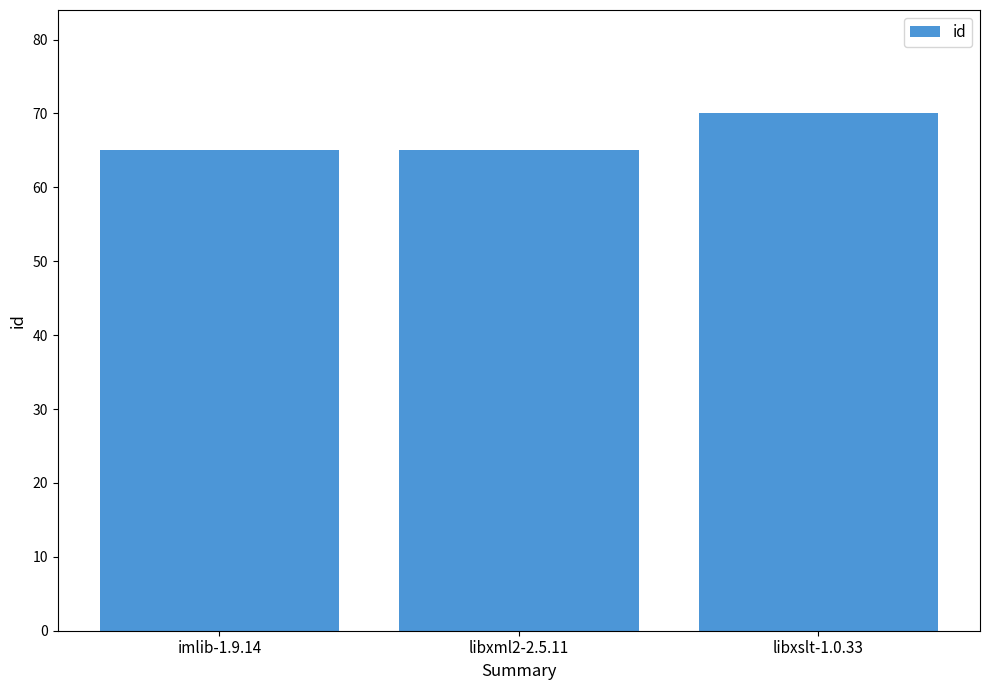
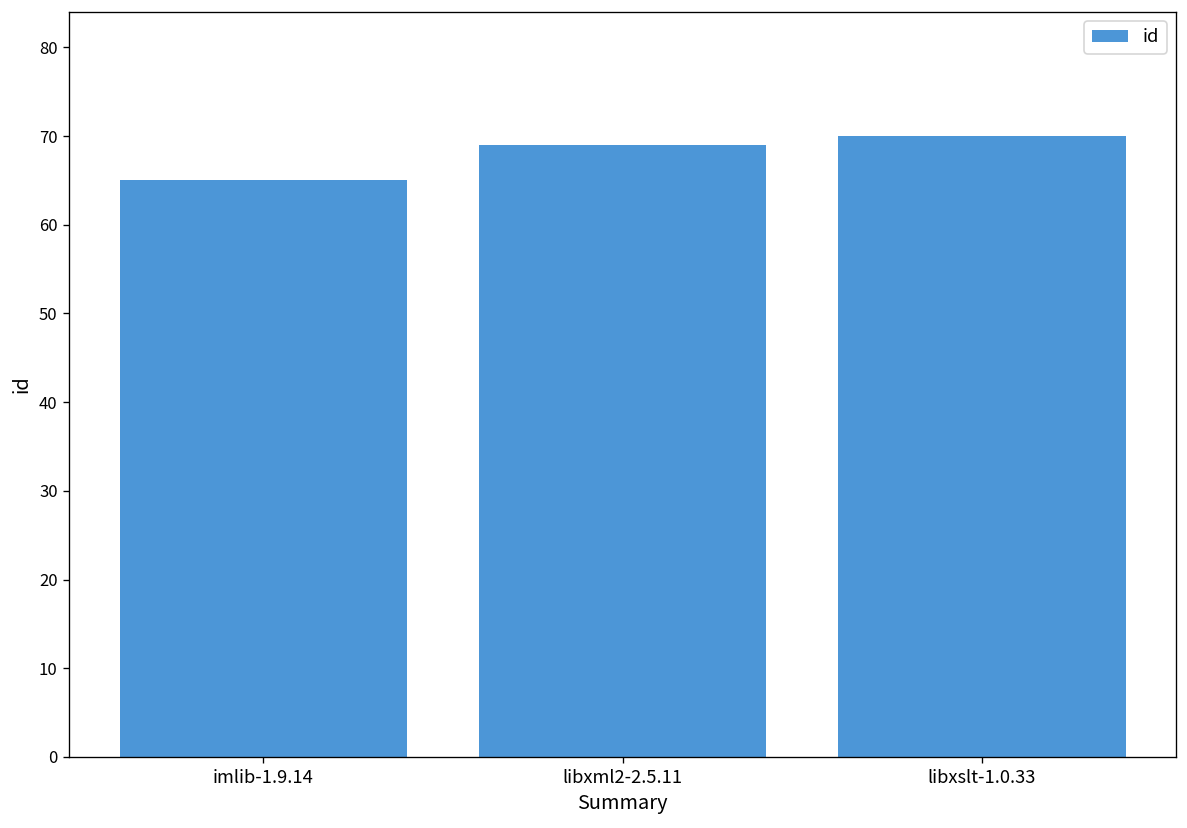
libxml2-2.5.11: 65 -> 69
